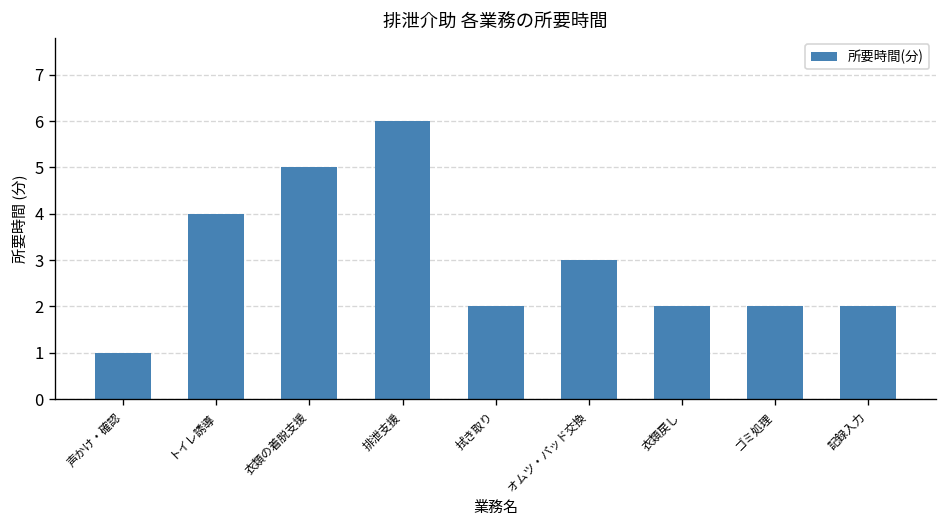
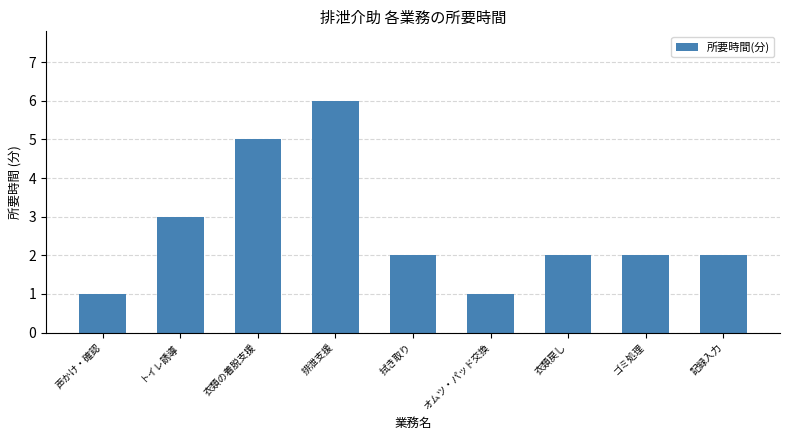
トイレ誘導: 4 -> 3
オムツ・パッド交換: 3 -> 1
